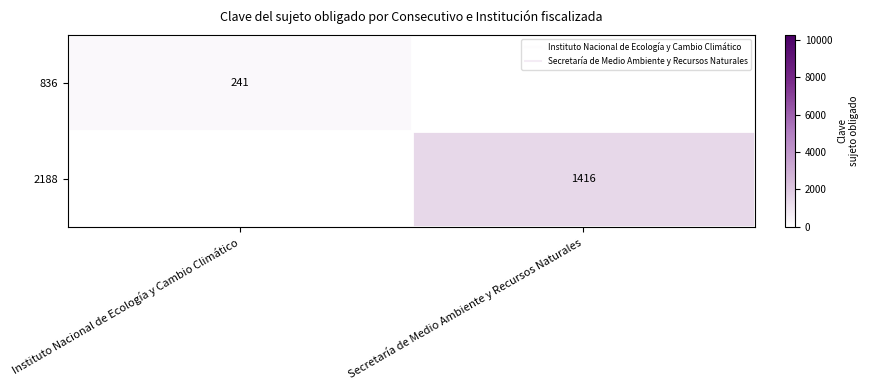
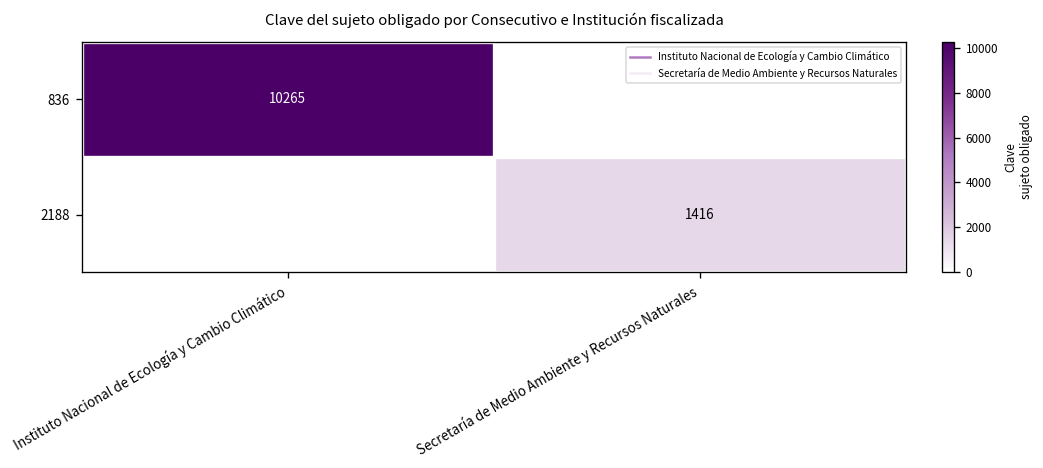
836, Instituto Nacional de Ecología y Cambio Climático: 241 -> 10265
